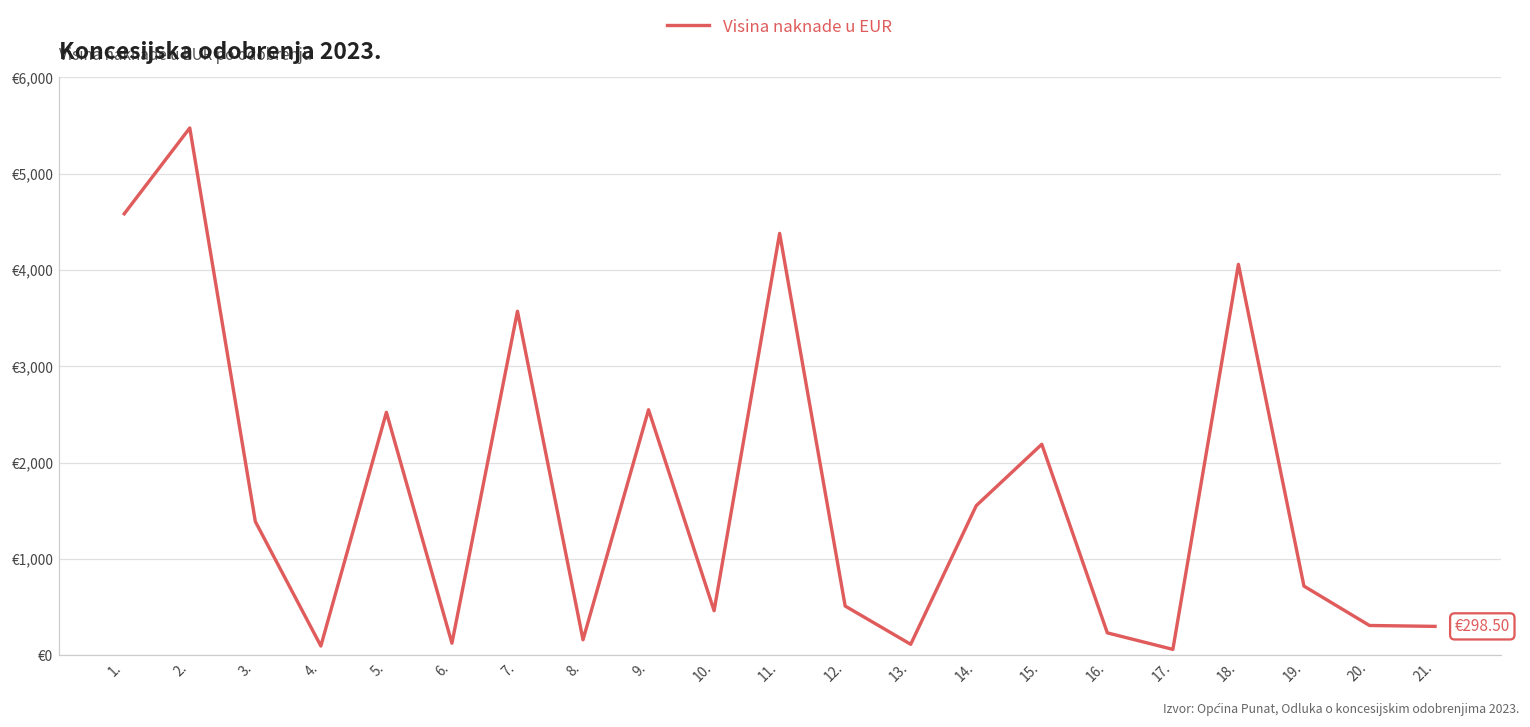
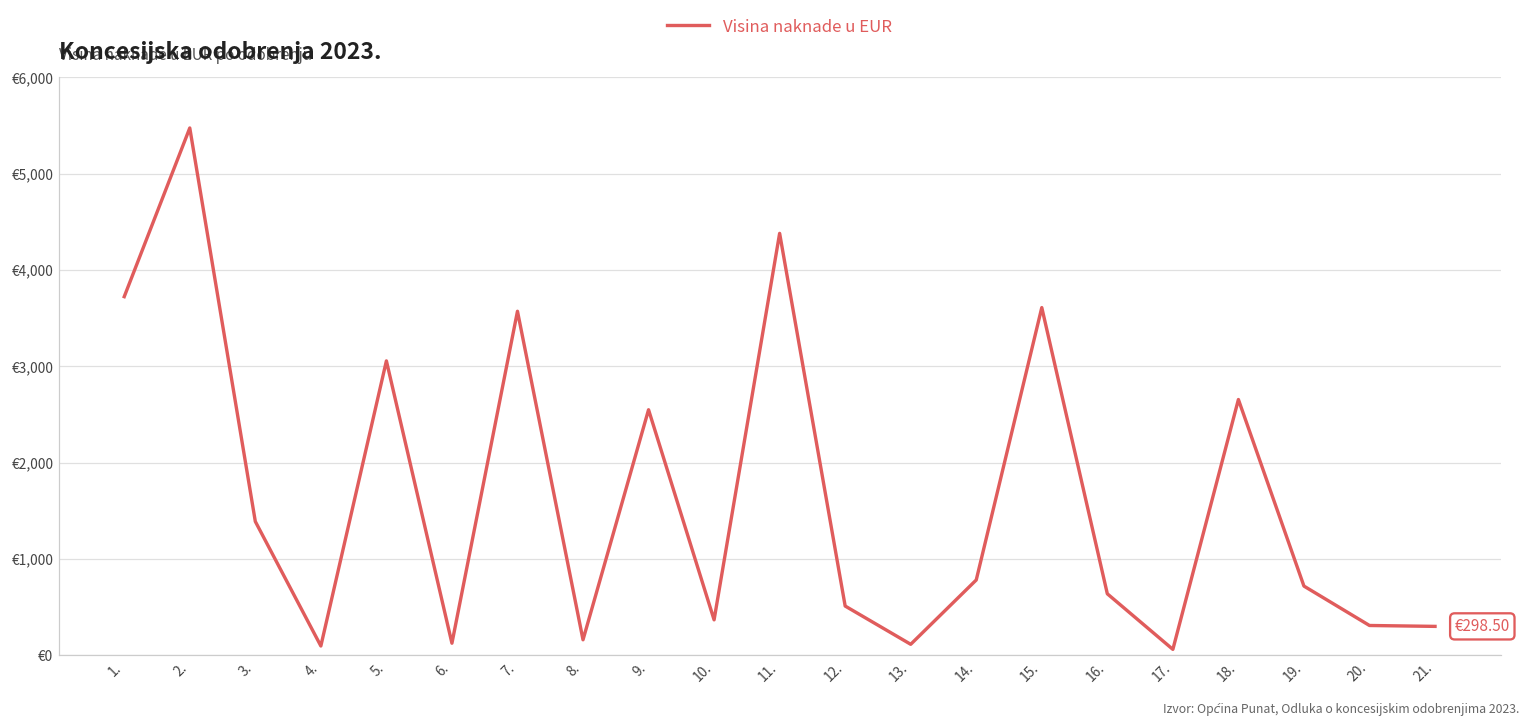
1.: €4,600 -> €3,700
5.: €2,500 -> €3,100
10.: €500 -> €400
14.: €1,600 -> €800
15.: €2,200 -> €3,600
16.: €200 -> €600
18.: €4,100 -> €2,700
